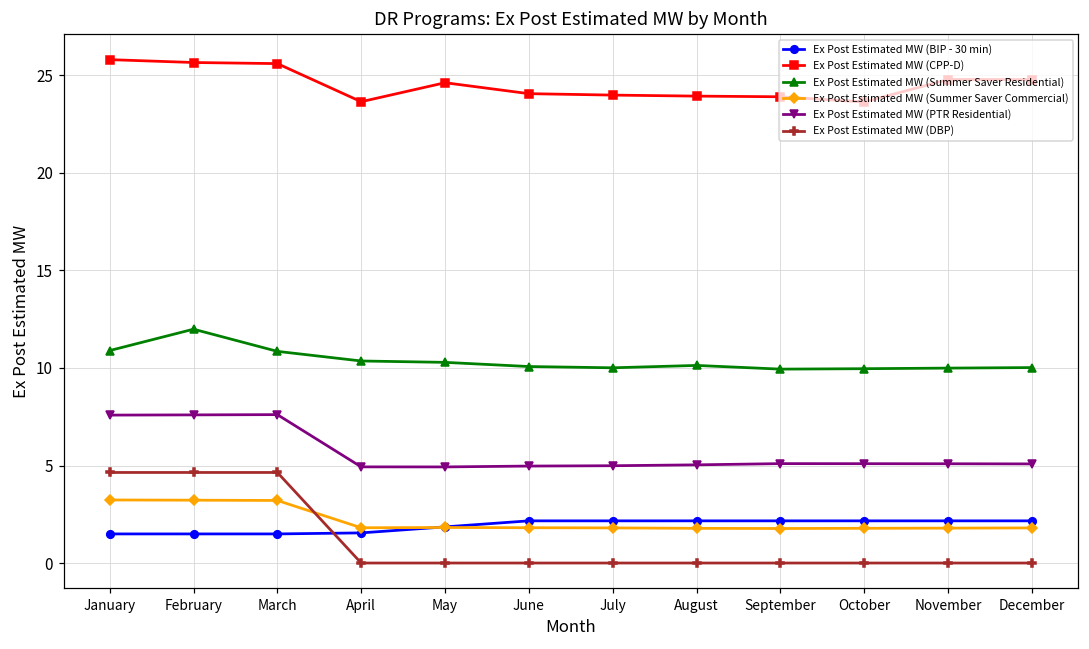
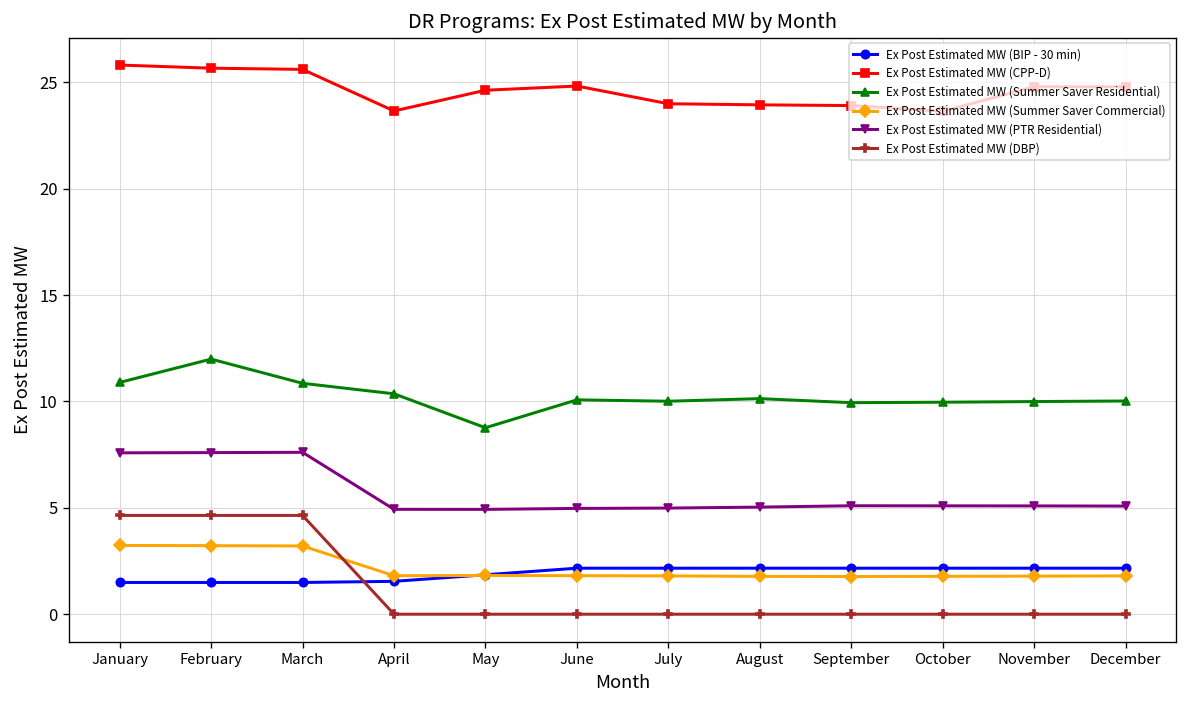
Ex Post Estimated MW (Summer Saver Residential), May: 10.3 -> 8.8
Ex Post Estimated MW (CPP-D), June: 24.1 -> 24.8
